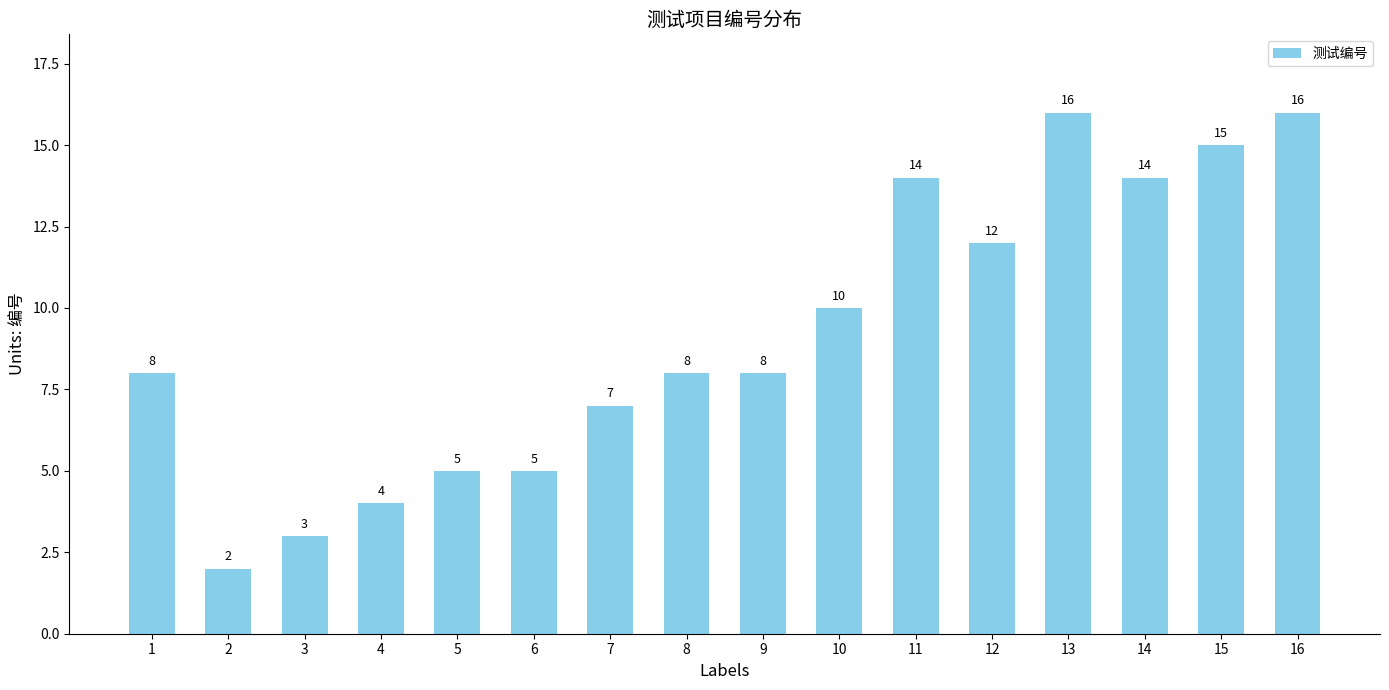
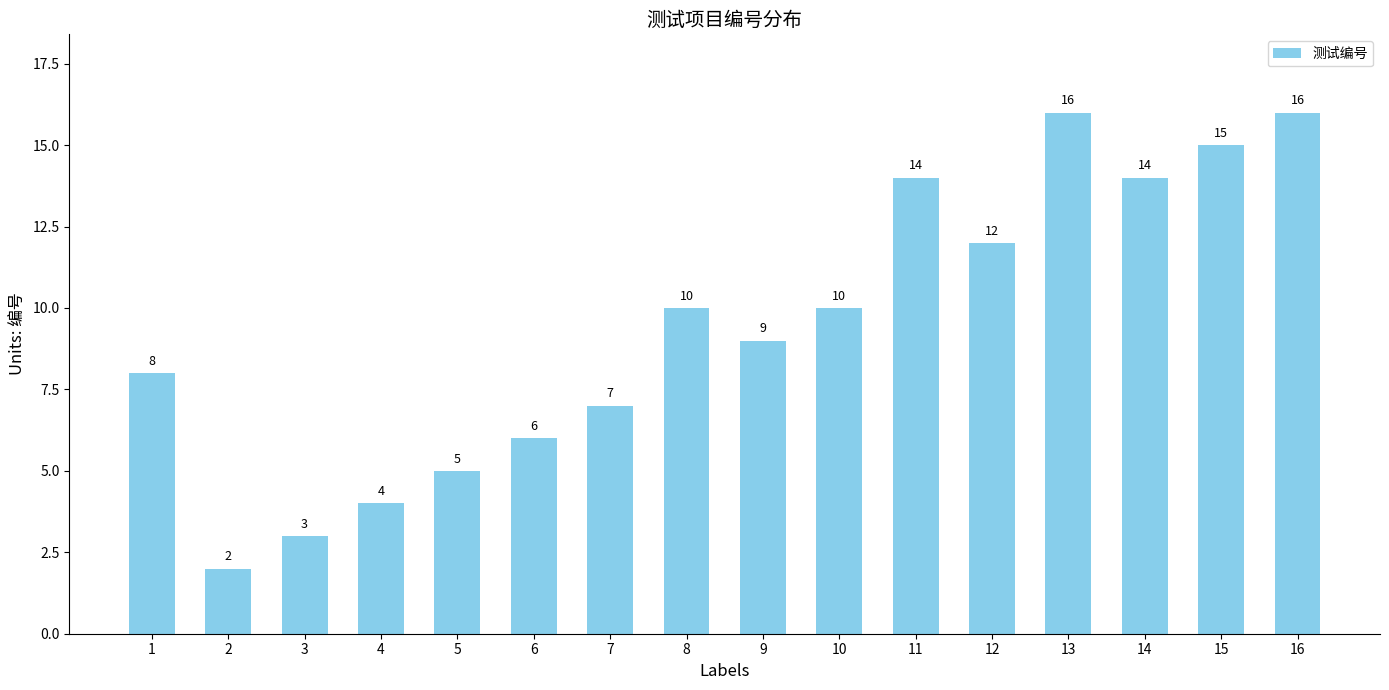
6: 5 -> 6
8: 8 -> 10
9: 8 -> 9
